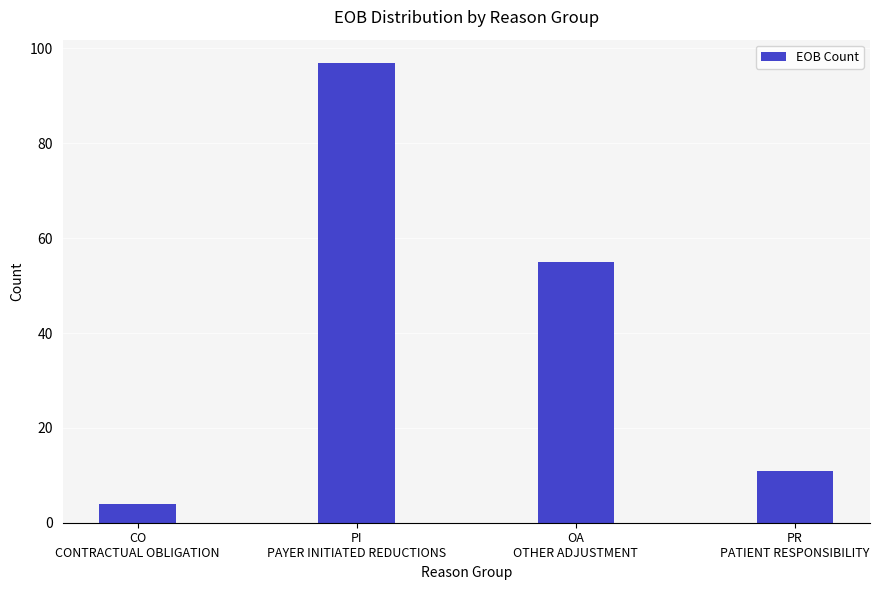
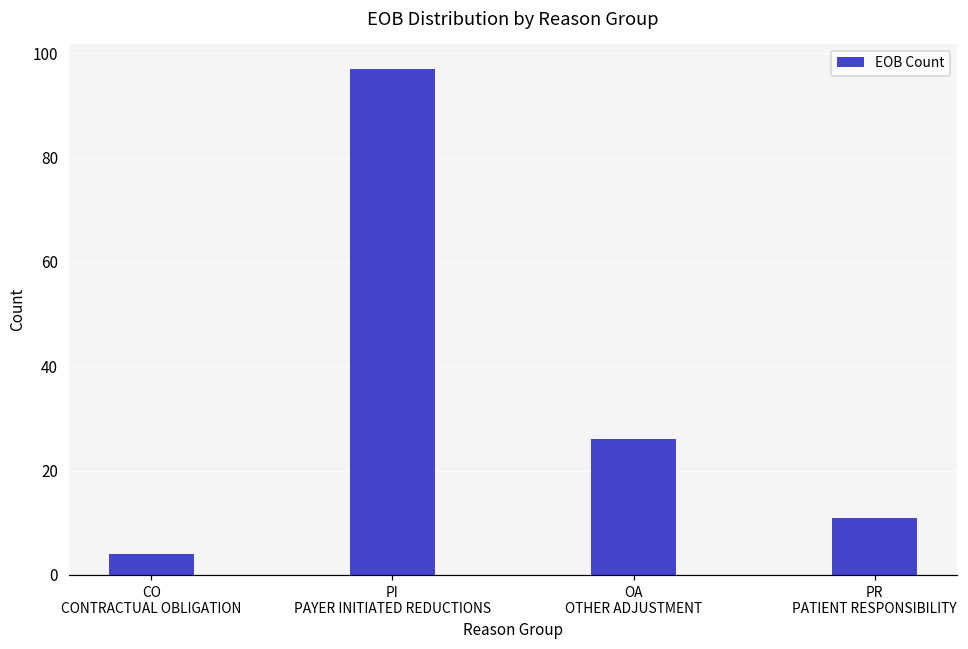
OA OTHER ADJUSTMENT: 55 -> 26
